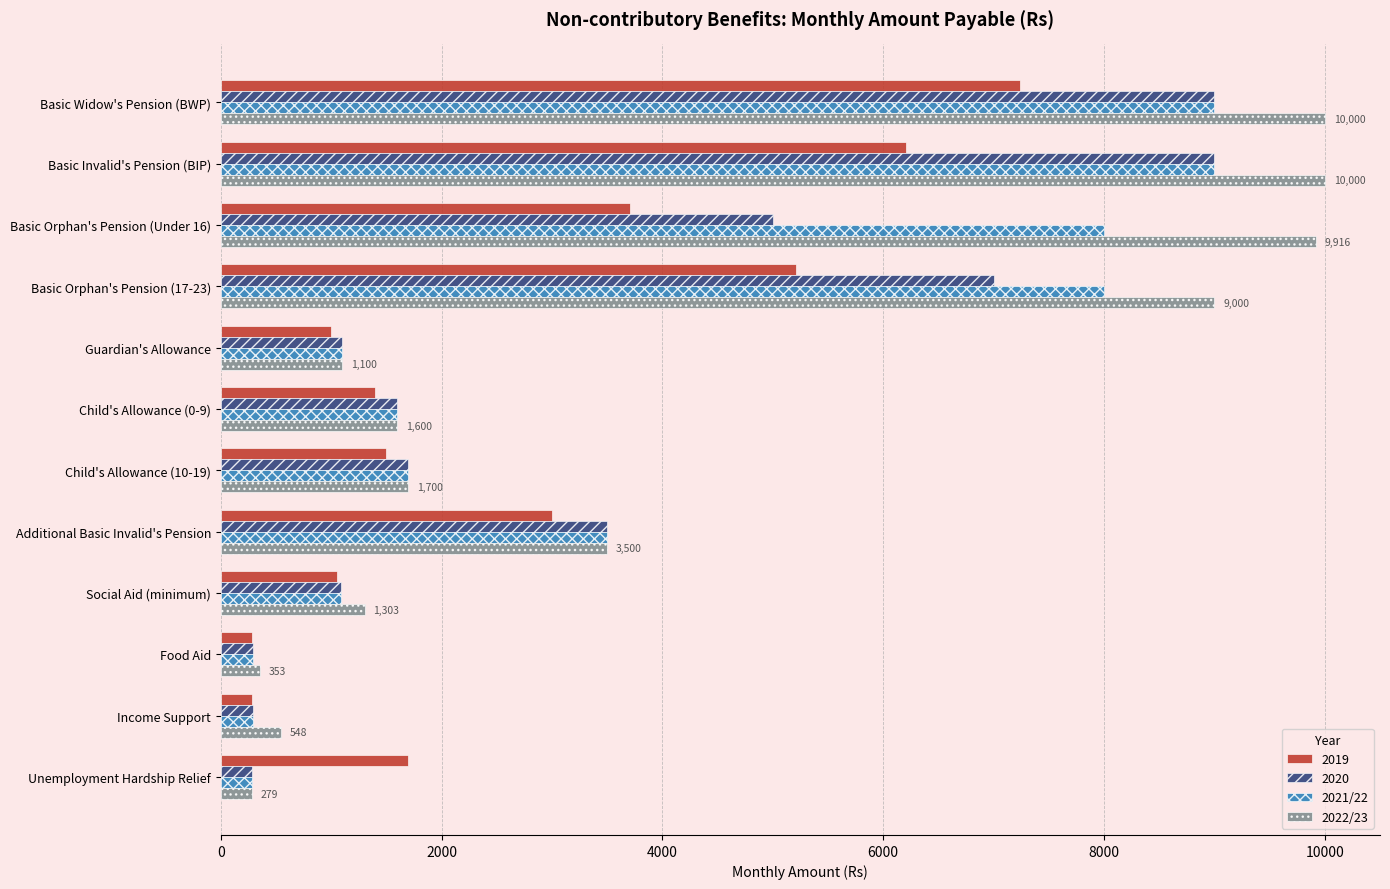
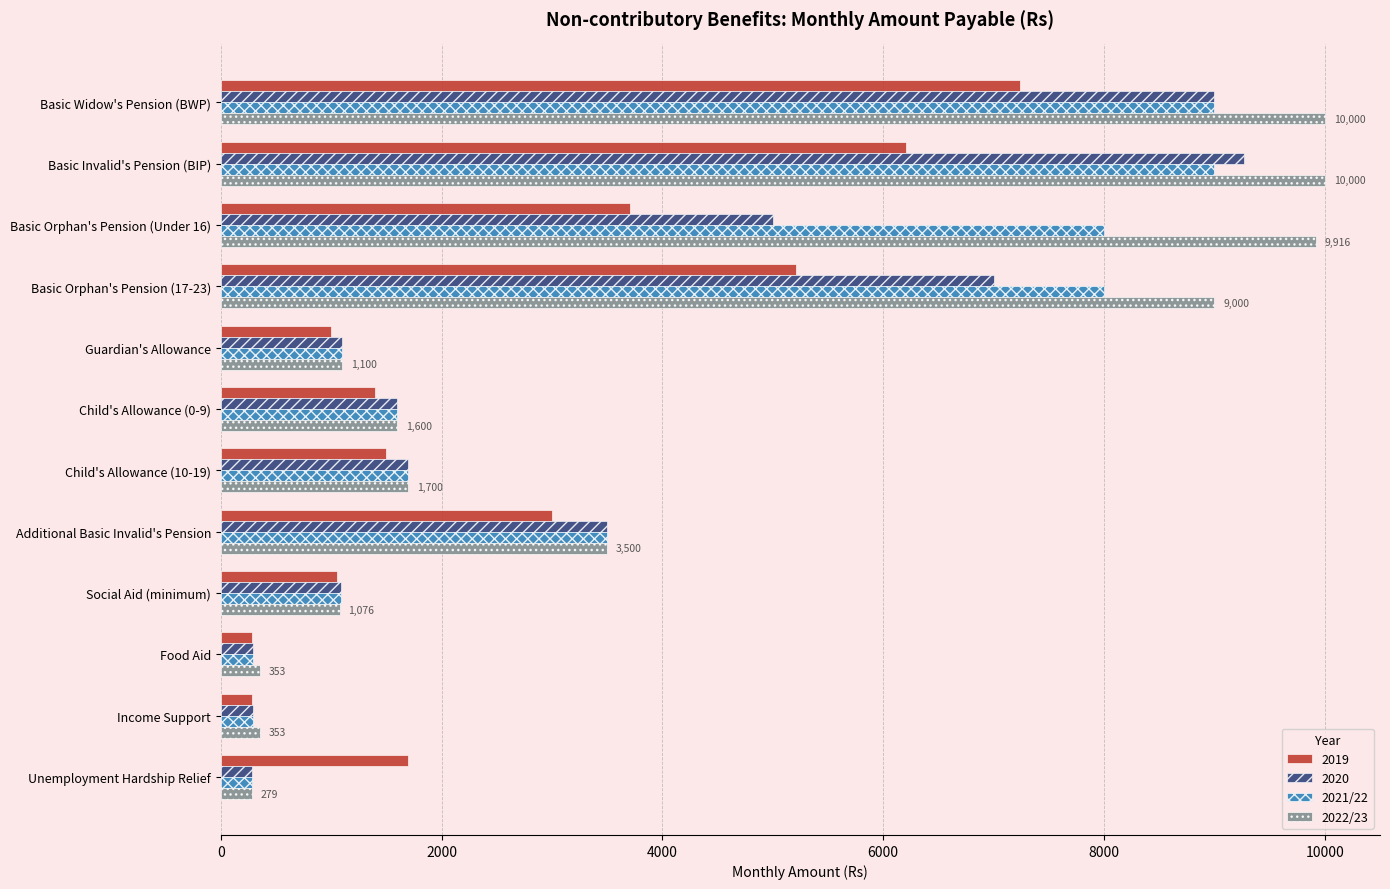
2020, Basic Invalid's Pension (BIP): 9000 -> 9270
2022/23, Social Aid (minimum): 1,303 -> 1,076
2022/23, Income Support: 548 -> 353
